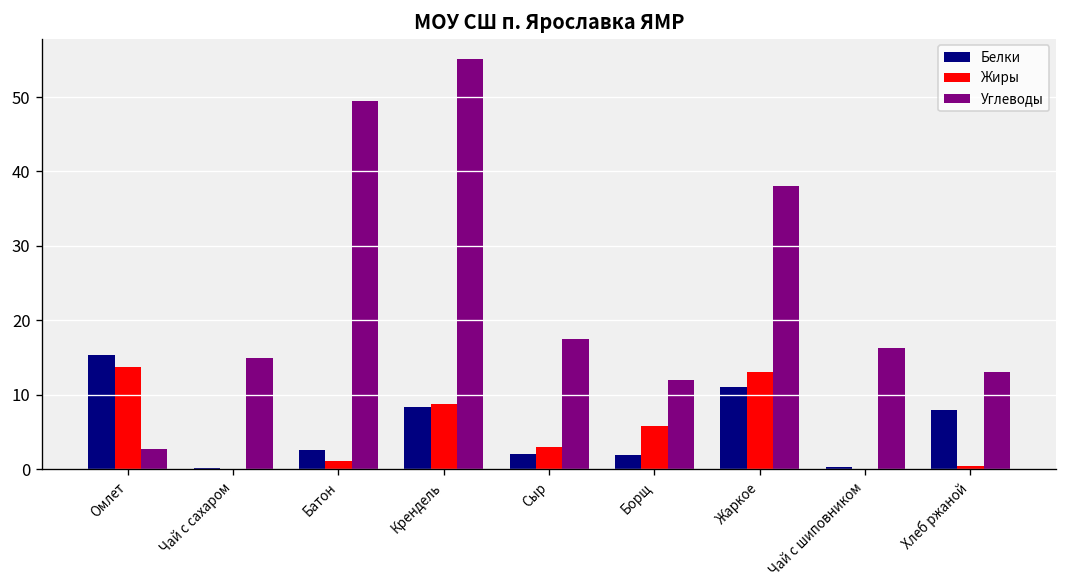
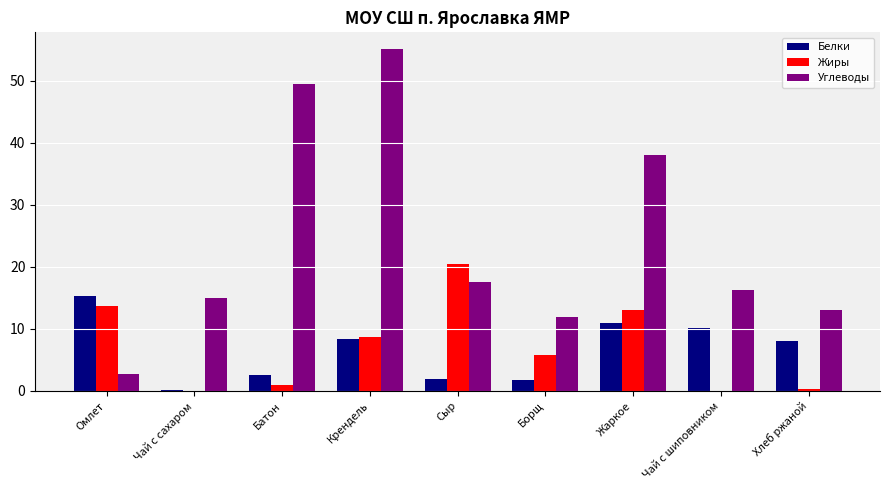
Жиры, Сыр: 3 -> 20
Белки, Чай с шиповником: 0 -> 10
